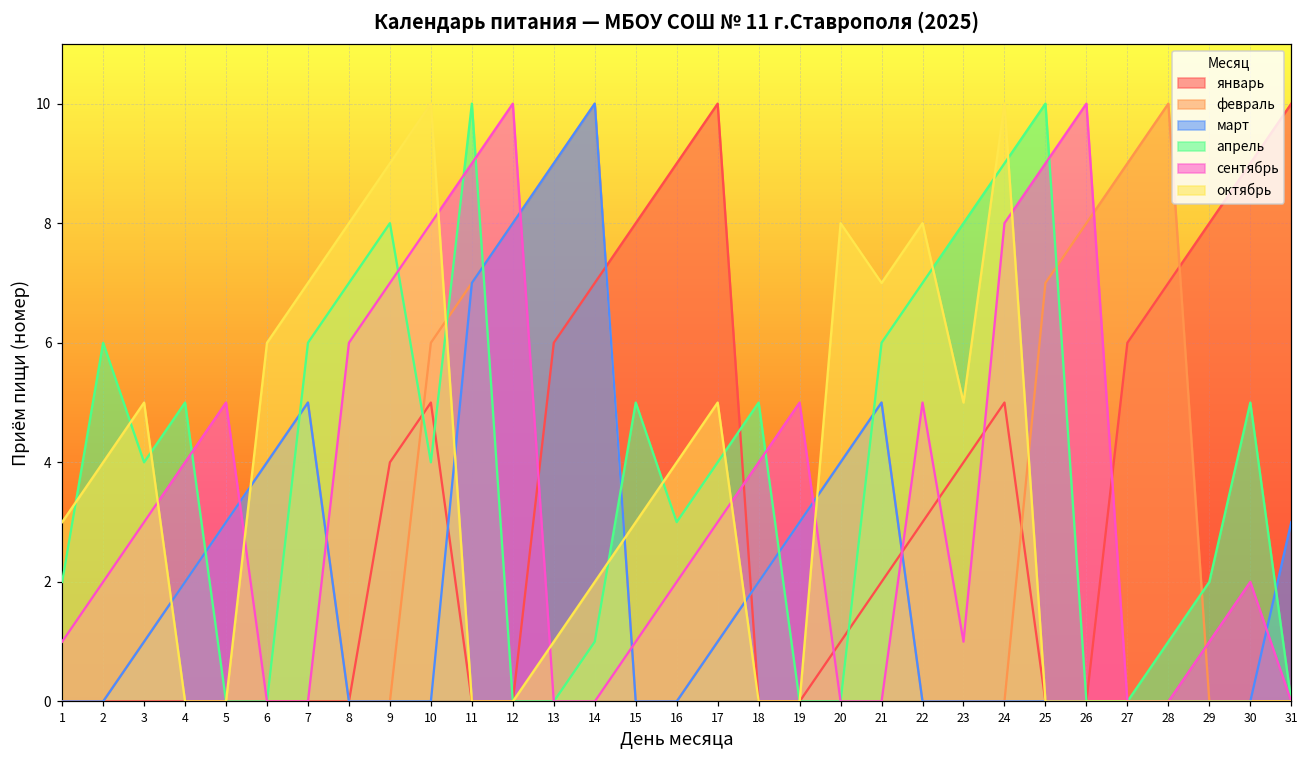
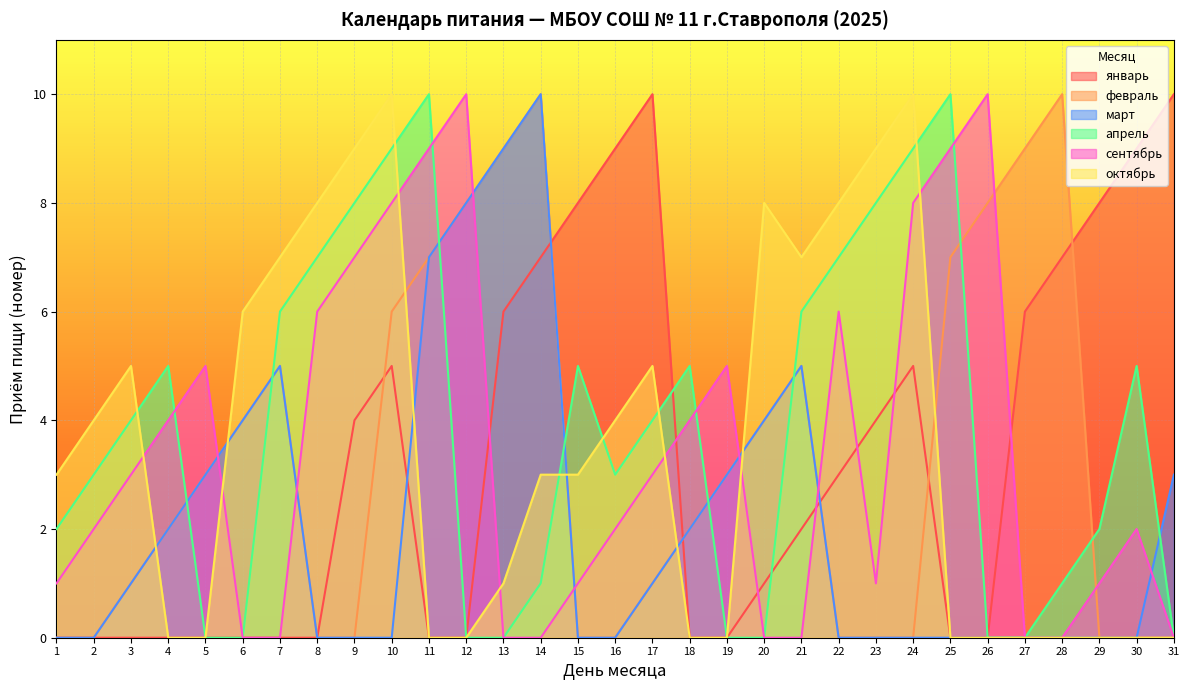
апрель, 2: 6 -> 3
апрель, 10: 4 -> 9
октябрь, 14: 2 -> 3
сентябрь, 22: 5 -> 6
октябрь, 23: 5 -> 9
